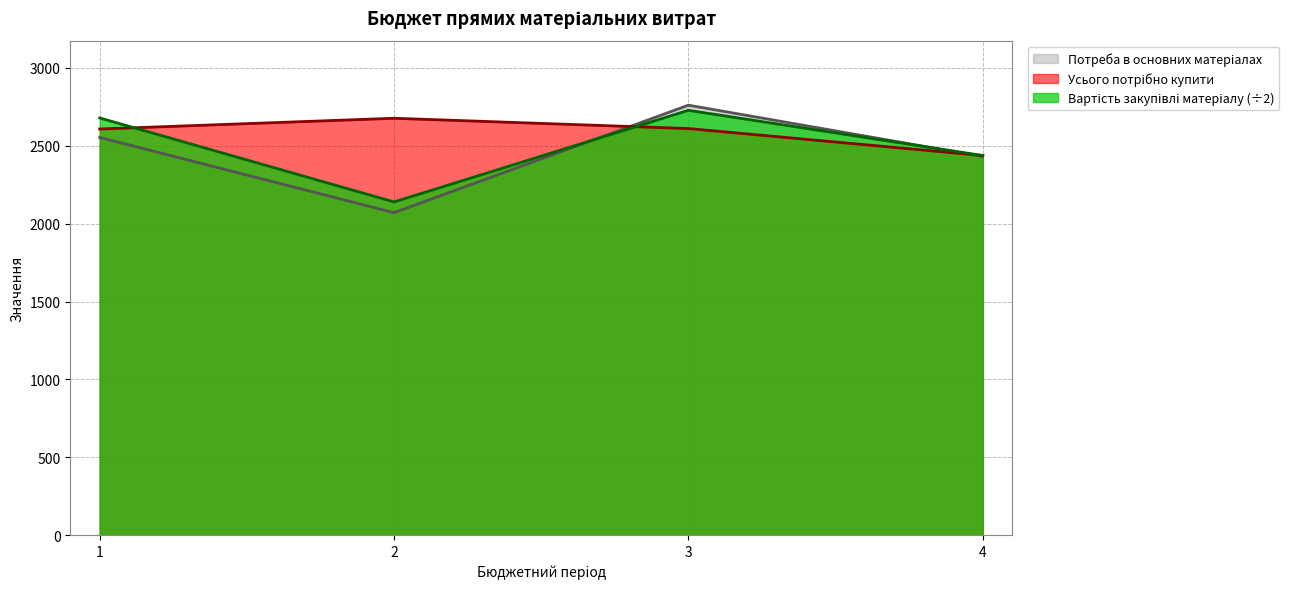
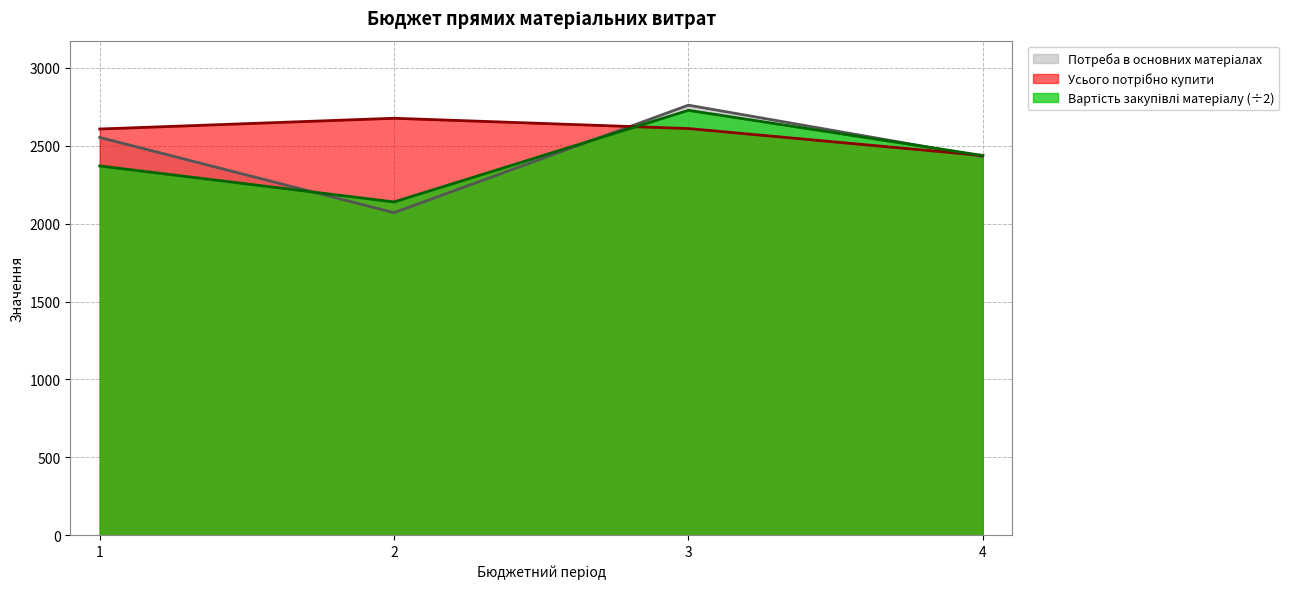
Вартість закупівлі матеріалу (÷2), 1: 2680 -> 2370
